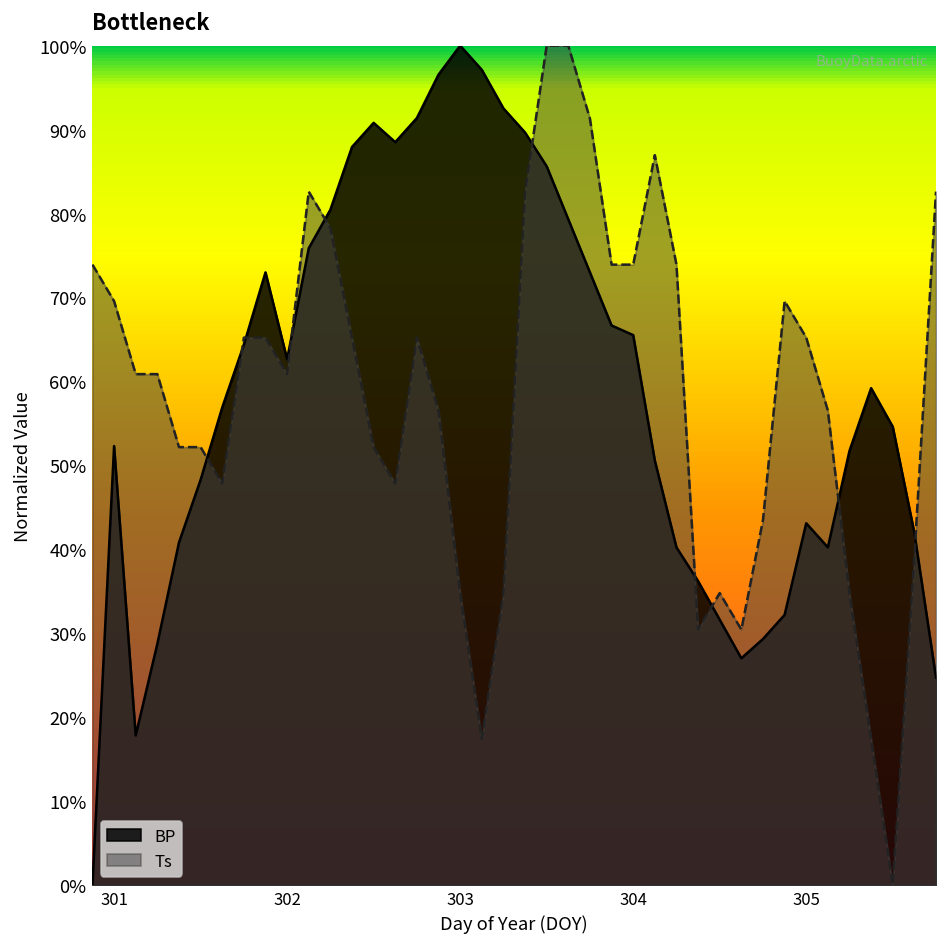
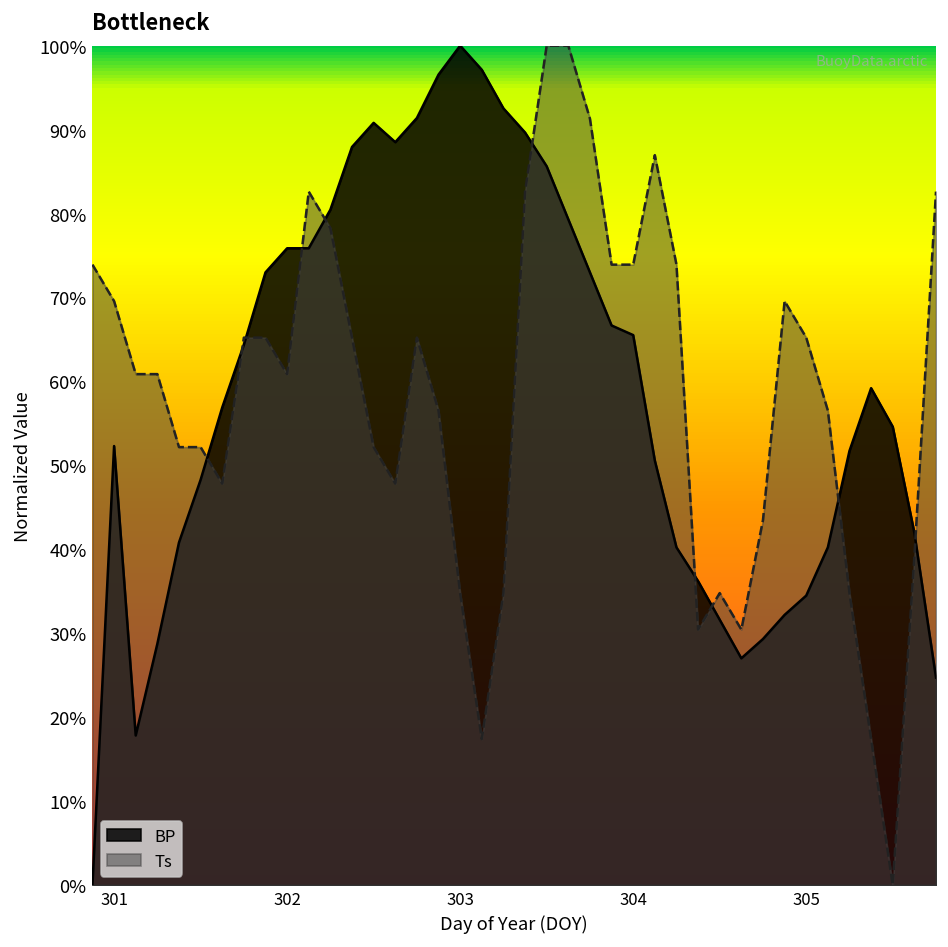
BP, 302: 63% -> 76%
BP, 305: 43% -> 34%
